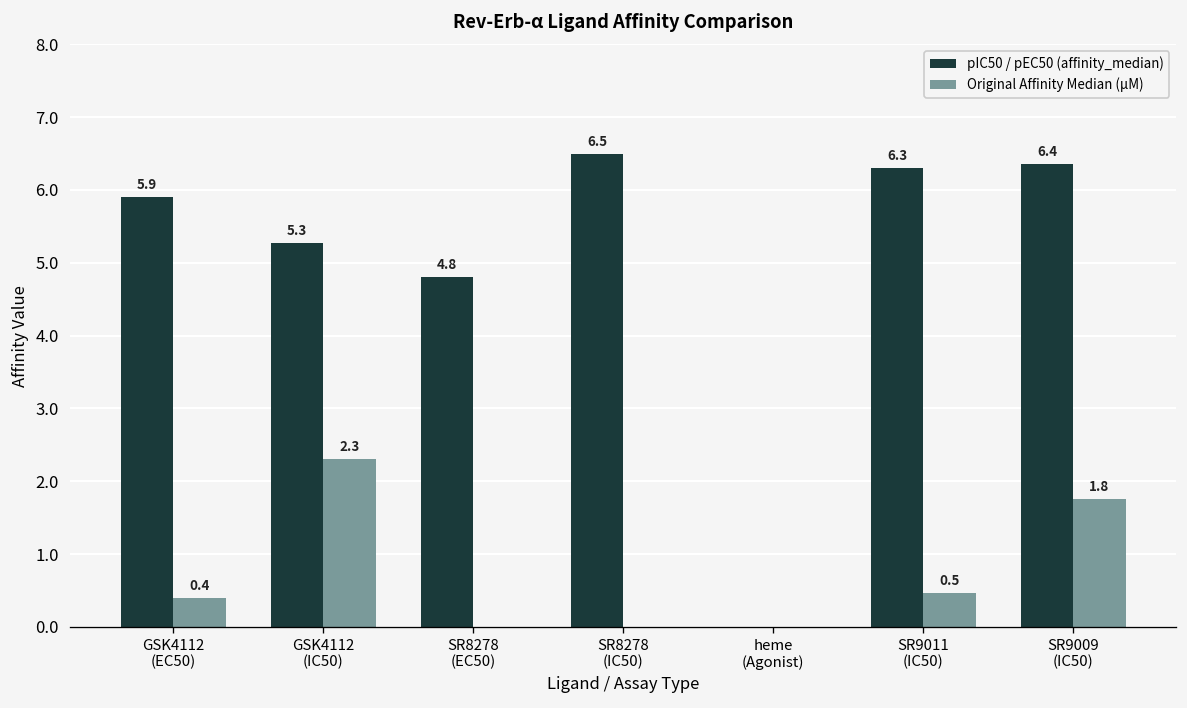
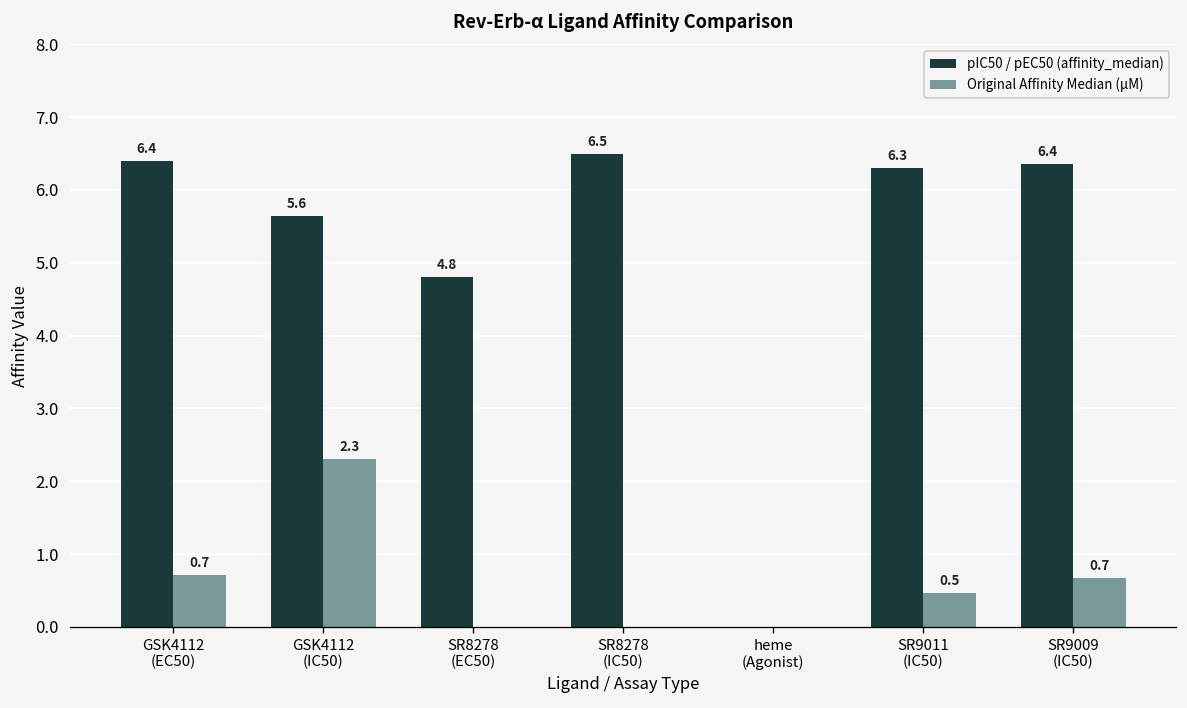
pIC50 / pEC50 (affinity_median), GSK4112 (EC50): 5.9 -> 6.4
Original Affinity Median (µM), GSK4112 (EC50): 0.4 -> 0.7
pIC50 / pEC50 (affinity_median), GSK4112 (IC50): 5.3 -> 5.6
Original Affinity Median (µM), SR9009 (IC50): 1.8 -> 0.7
